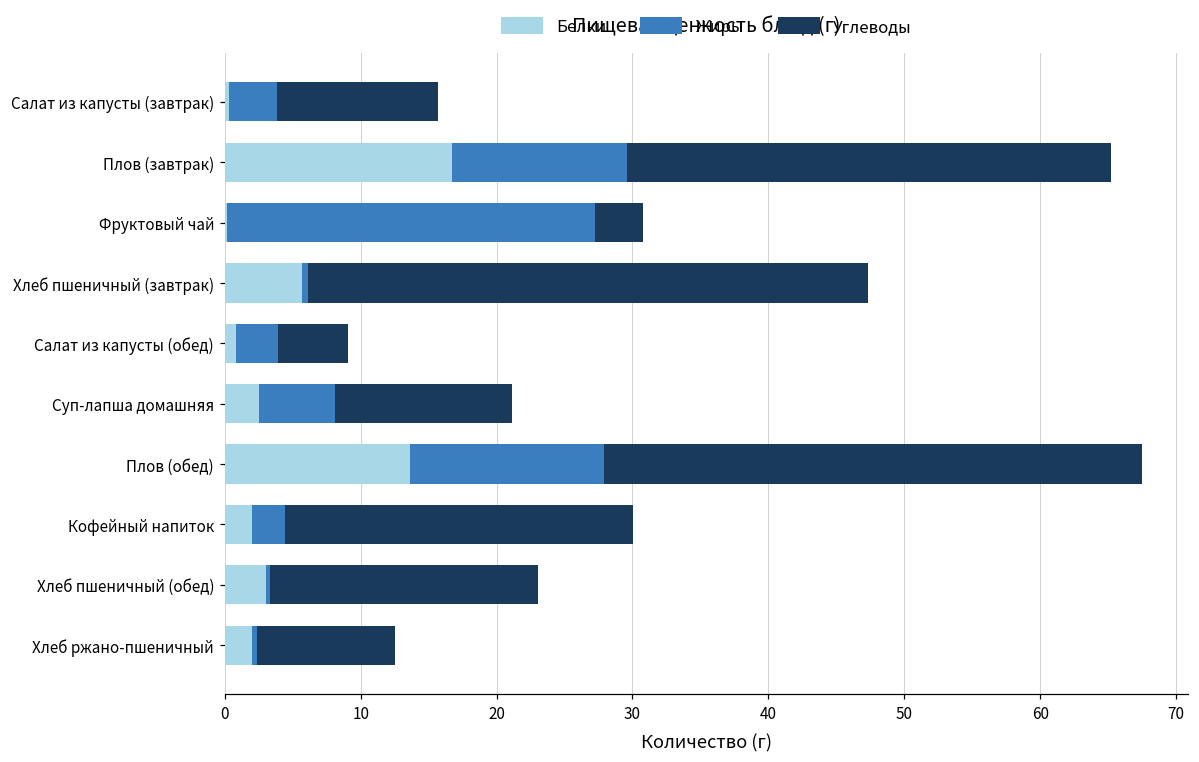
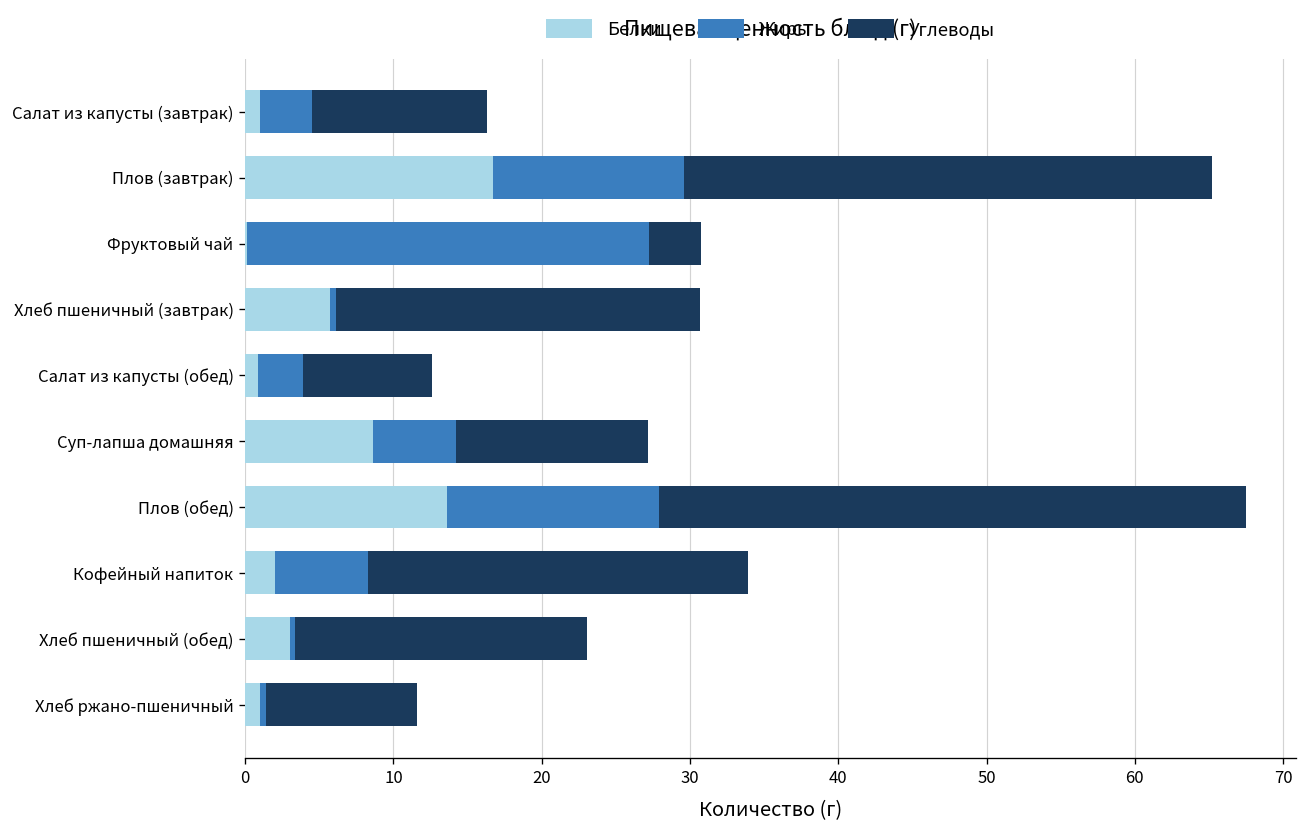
Белки, Салат из капусты (завтрак): 0.3 -> 1.0
Углеводы, Хлеб пшеничный (завтрак): 41.2 -> 24.6
Углеводы, Салат из капусты (обед): 5.2 -> 8.7
Белки, Суп-лапша домашняя: 2.6 -> 8.6
Жиры, Кофейный напиток: 2.4 -> 6.3
Белки, Хлеб ржано-пшеничный: 2.0 -> 1.0
